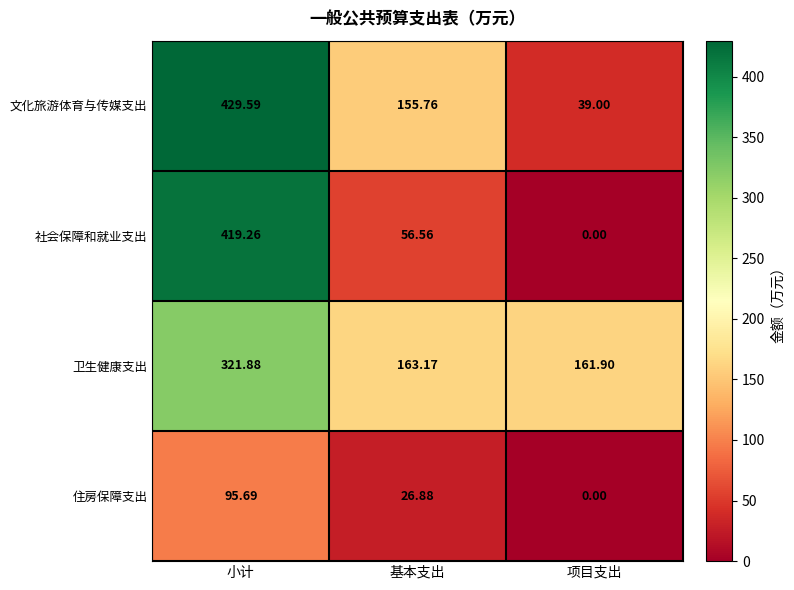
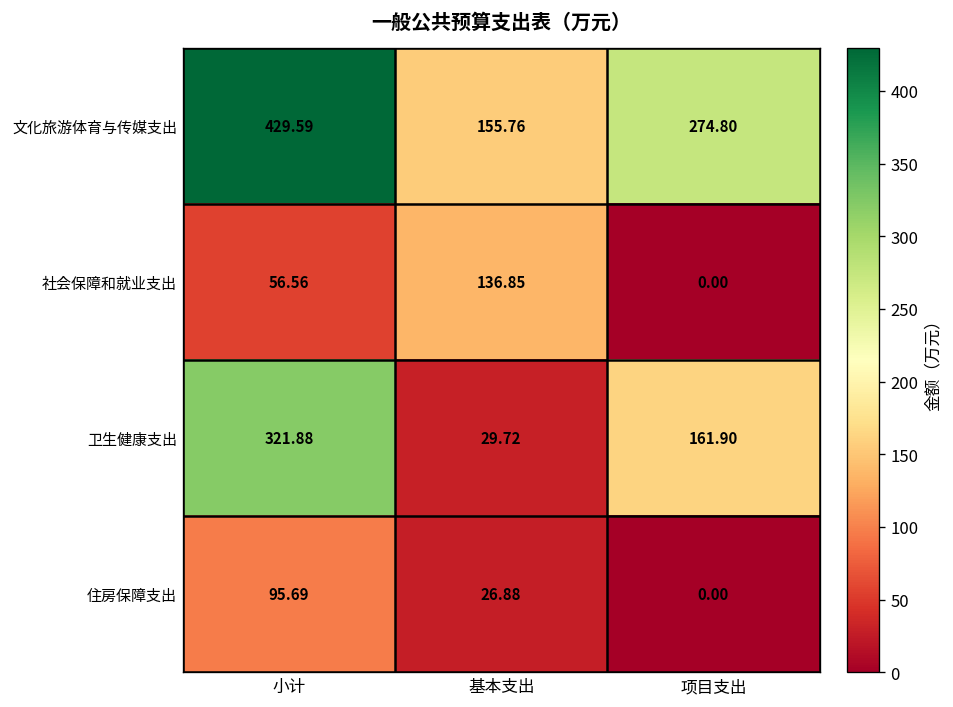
文化旅游体育与传媒支出, 项目支出: 39.00 -> 274.80
社会保障和就业支出, 小计: 419.26 -> 56.56
社会保障和就业支出, 基本支出: 56.56 -> 136.85
卫生健康支出, 基本支出: 163.17 -> 29.72
